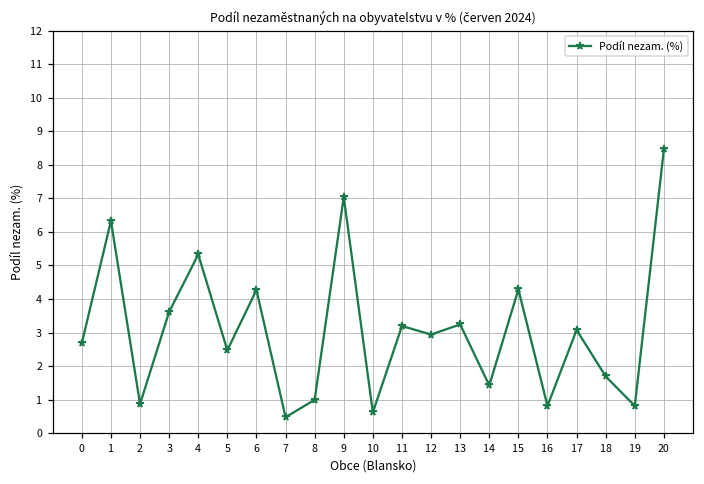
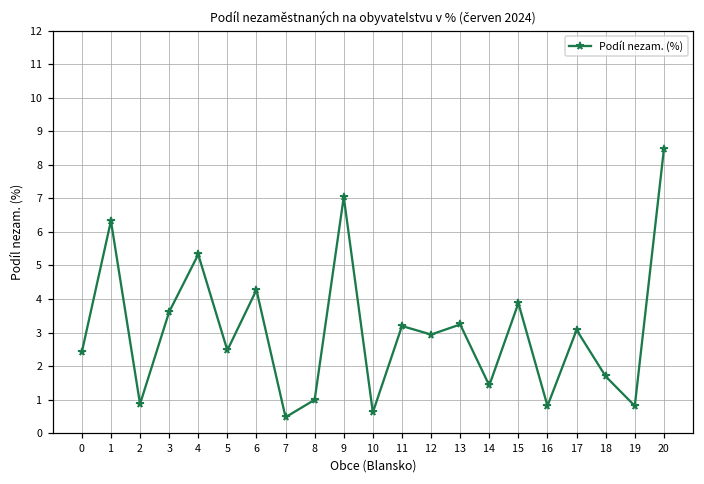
0: 2.7 -> 2.4
15: 4.3 -> 3.9
